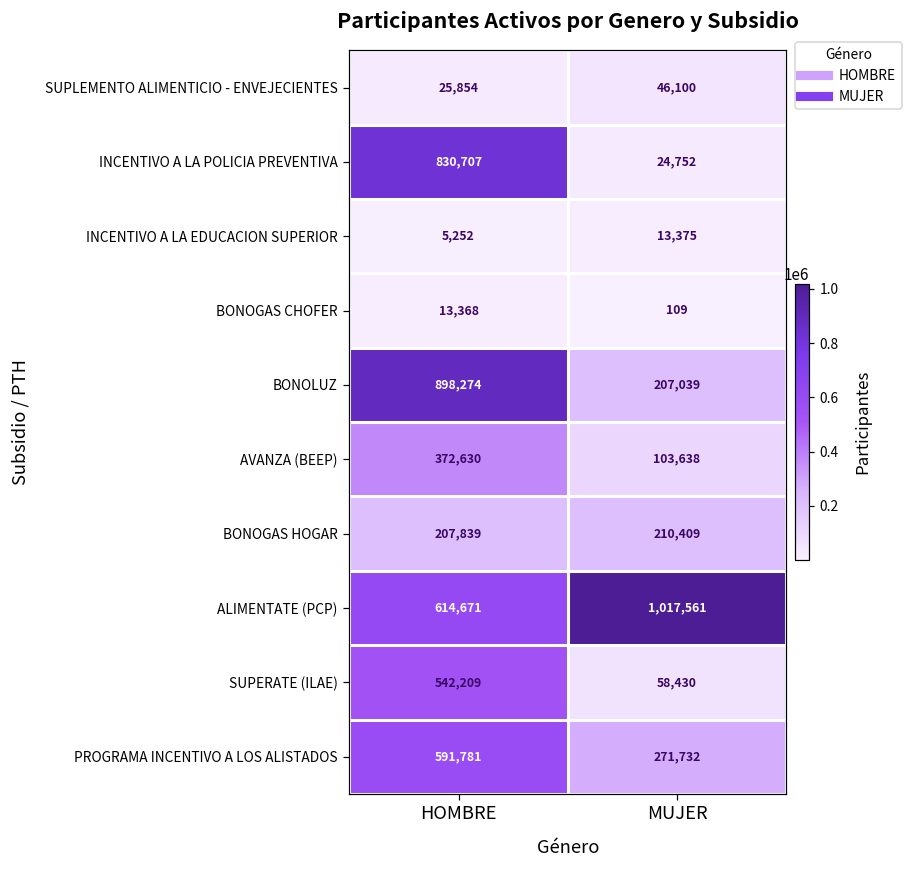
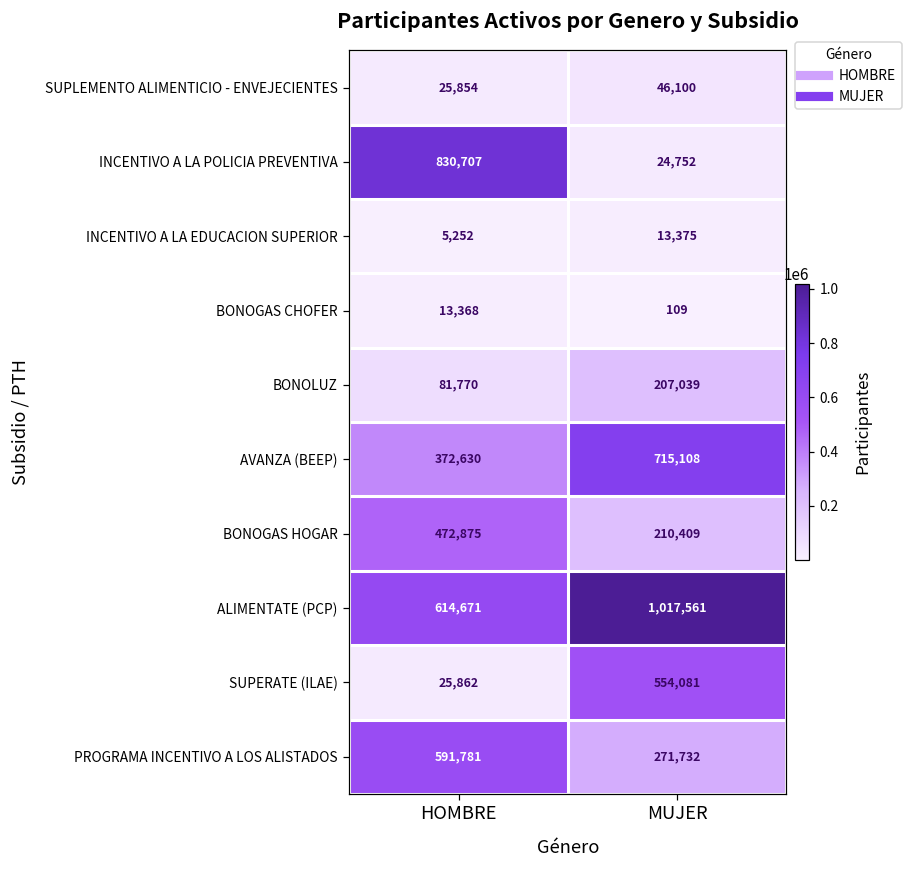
BONOLUZ, HOMBRE: 898,274 -> 81,770
AVANZA (BEEP), MUJER: 103,638 -> 715,108
BONOGAS HOGAR, HOMBRE: 207,839 -> 472,875
SUPERATE (ILAE), HOMBRE: 542,209 -> 25,862
SUPERATE (ILAE), MUJER: 58,430 -> 554,081
